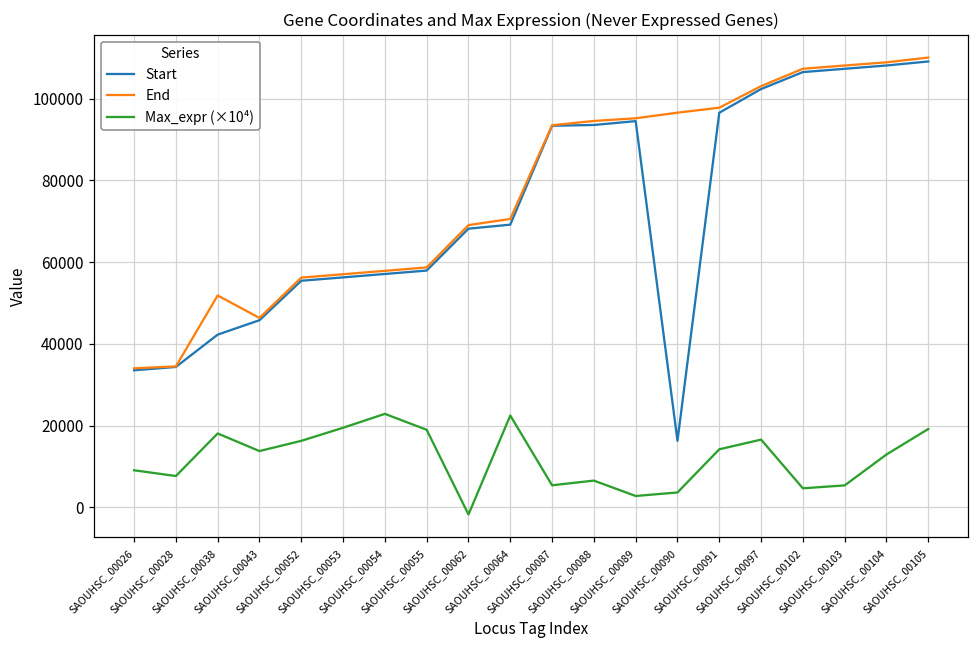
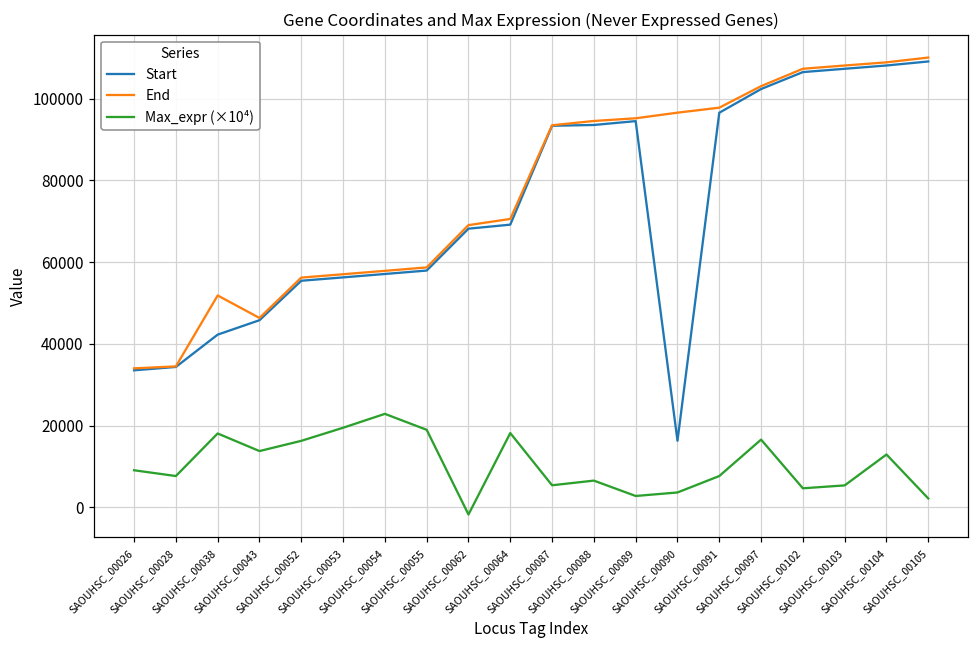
Max_expr (×10⁴), SAOUHSC_00064: 23000 -> 18000
Max_expr (×10⁴), SAOUHSC_00091: 14000 -> 8000
Max_expr (×10⁴), SAOUHSC_00105: 19000 -> 2000
